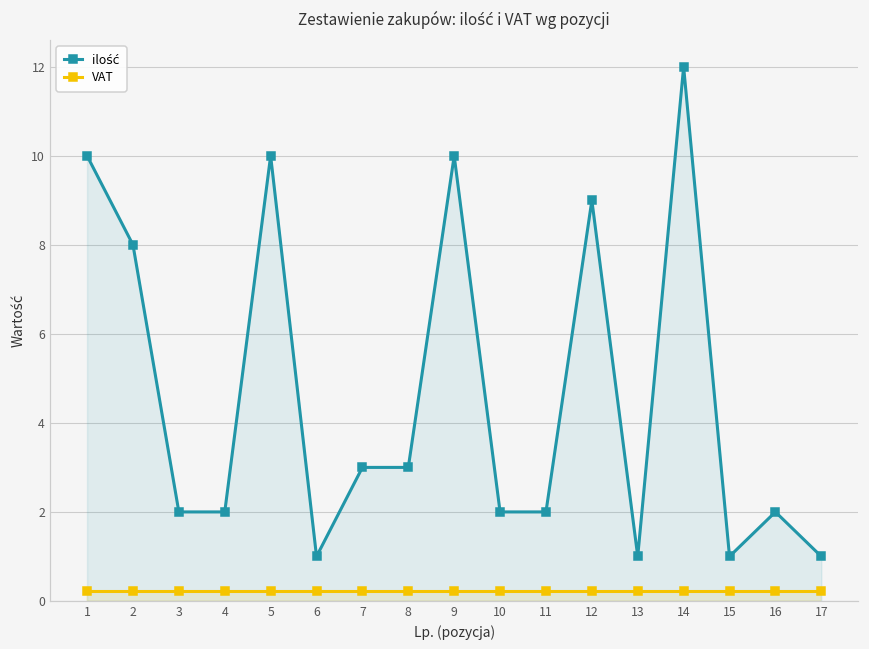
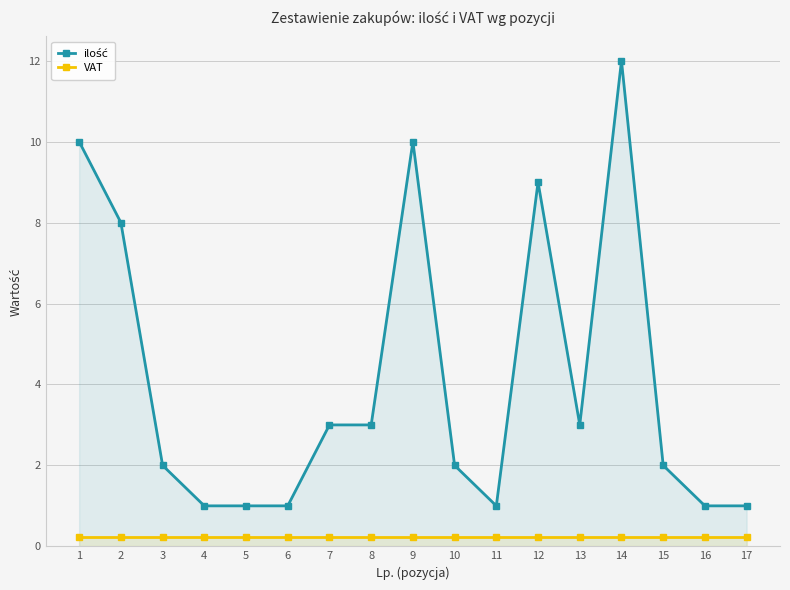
ilość, 4: 2 -> 1
ilość, 5: 10 -> 1
ilość, 11: 2 -> 1
ilość, 13: 1 -> 3
ilość, 15: 1 -> 2
ilość, 16: 2 -> 1
